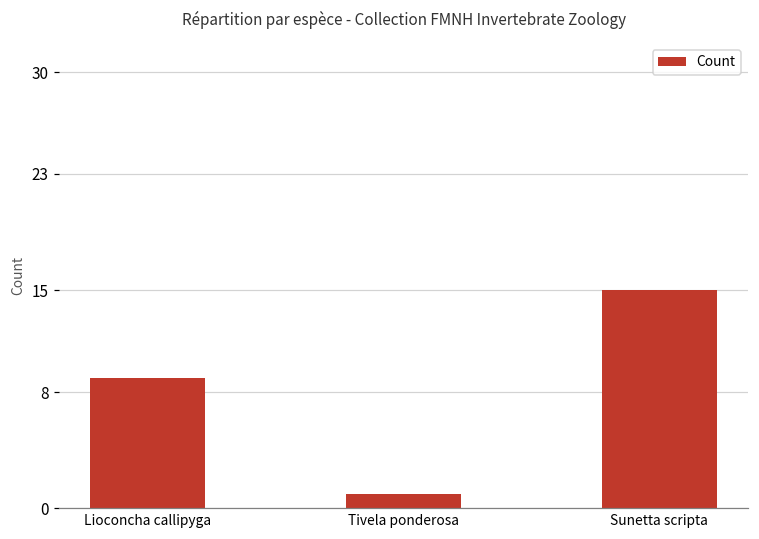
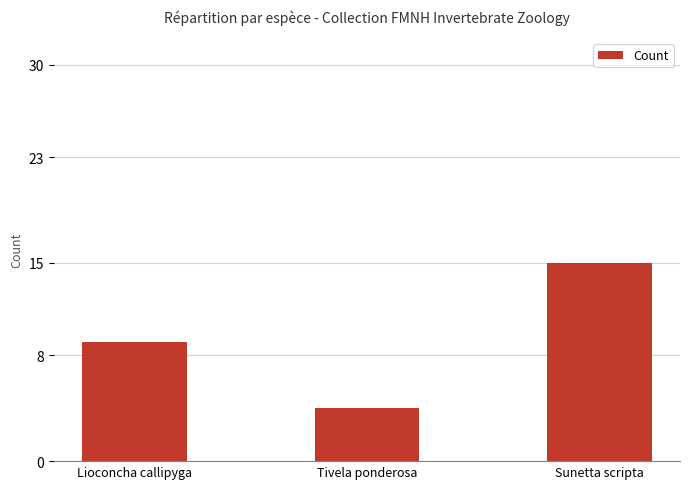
Tivela ponderosa: 1 -> 4
